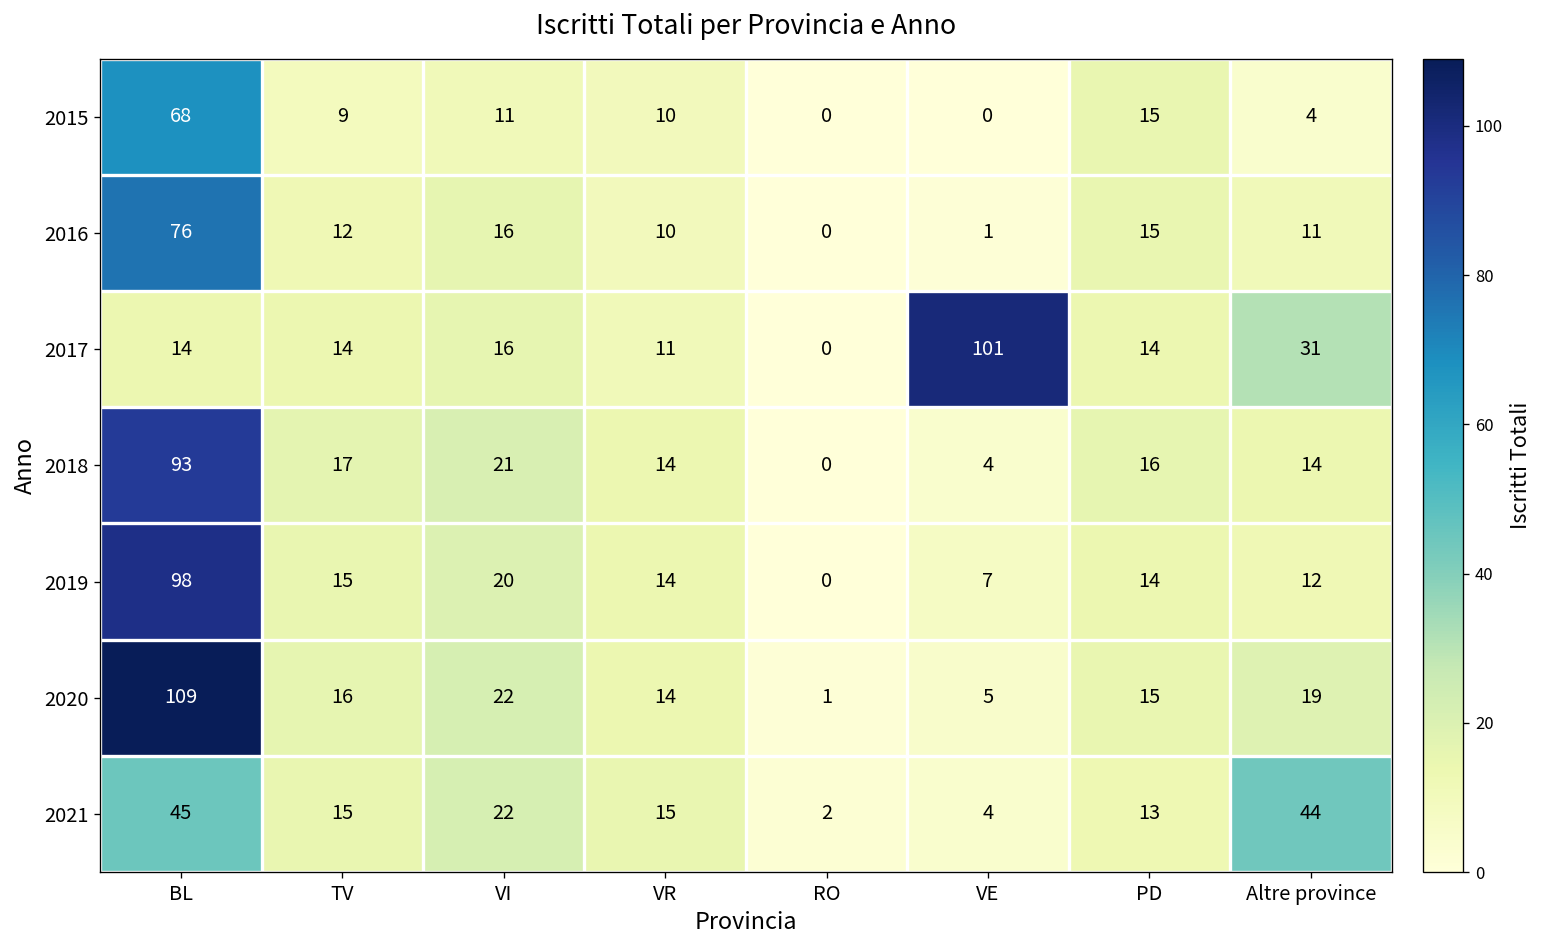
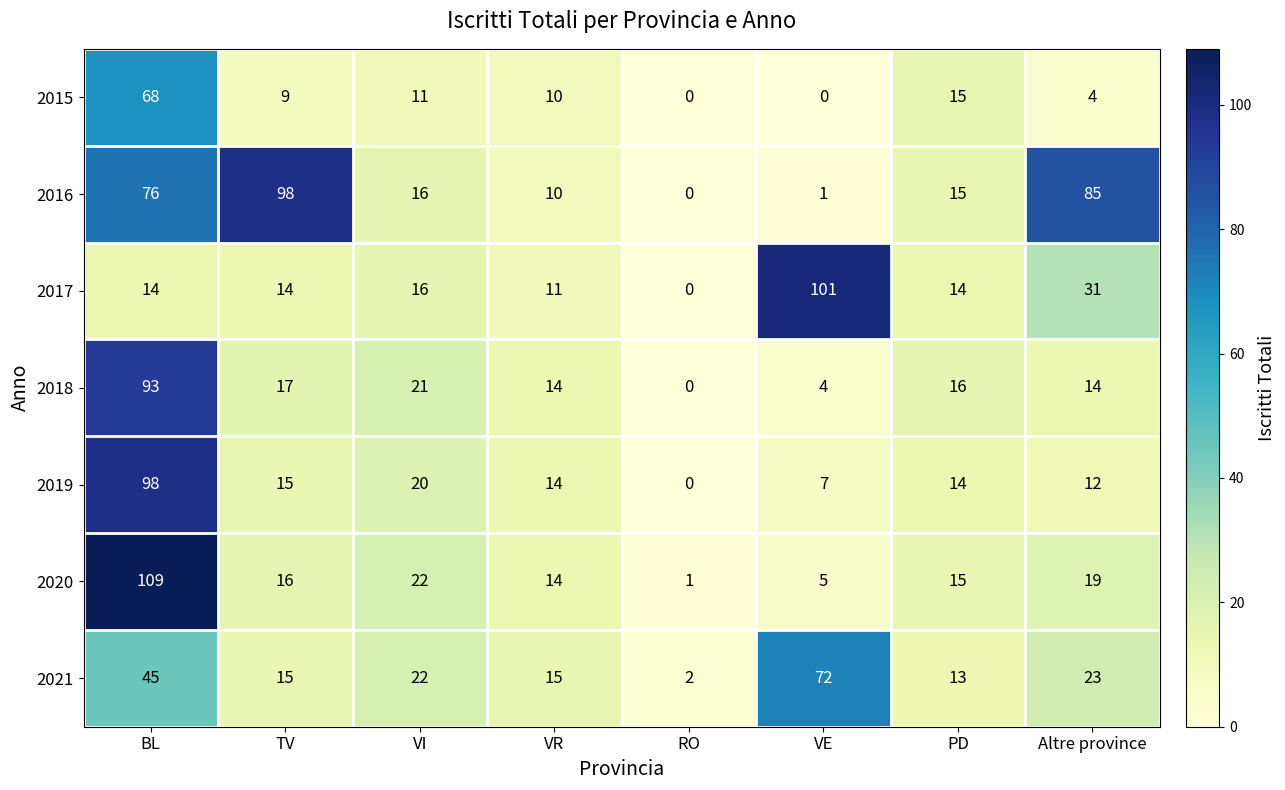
2016, TV: 12 -> 98
2016, Altre province: 11 -> 85
2021, VE: 4 -> 72
2021, Altre province: 44 -> 23
